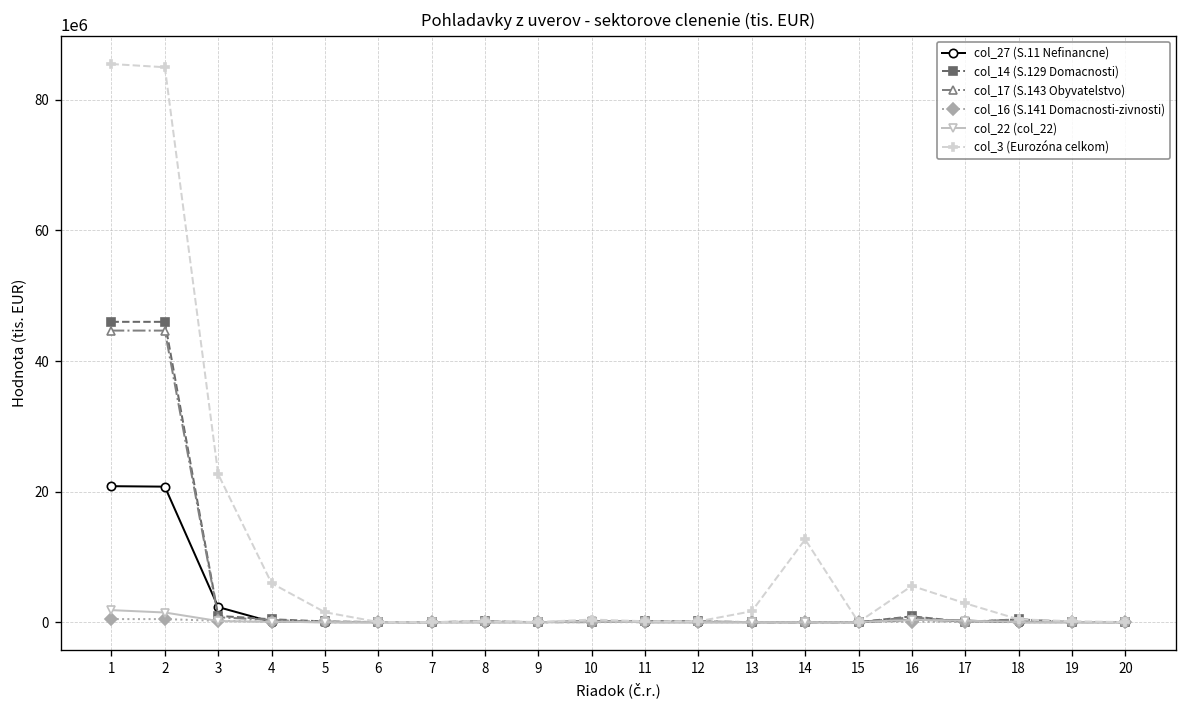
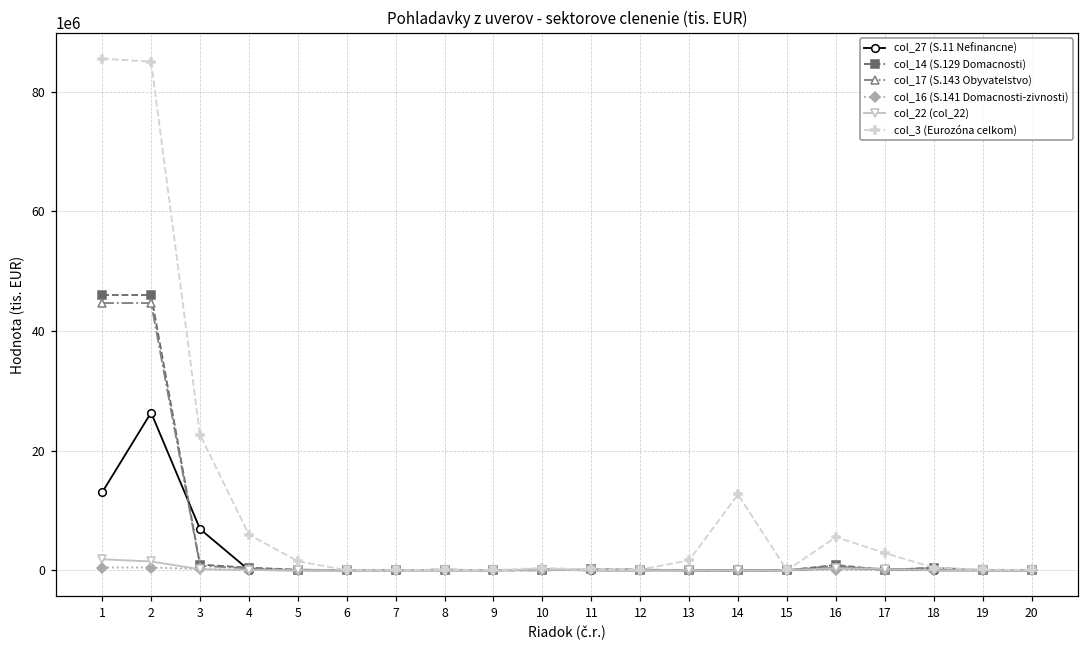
col_27 (S.11 Nefinancne), 1: 21000000 -> 13000000
col_27 (S.11 Nefinancne), 2: 21000000 -> 26000000
col_27 (S.11 Nefinancne), 3: 2000000 -> 7000000
